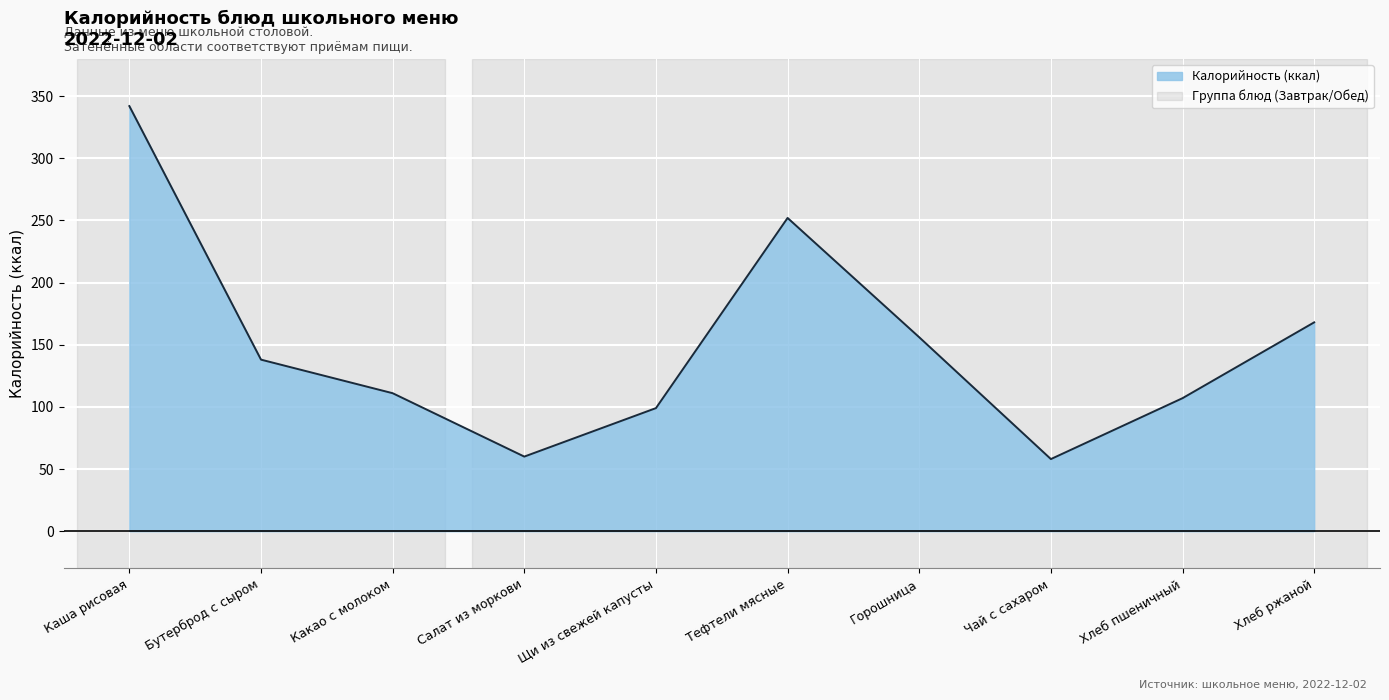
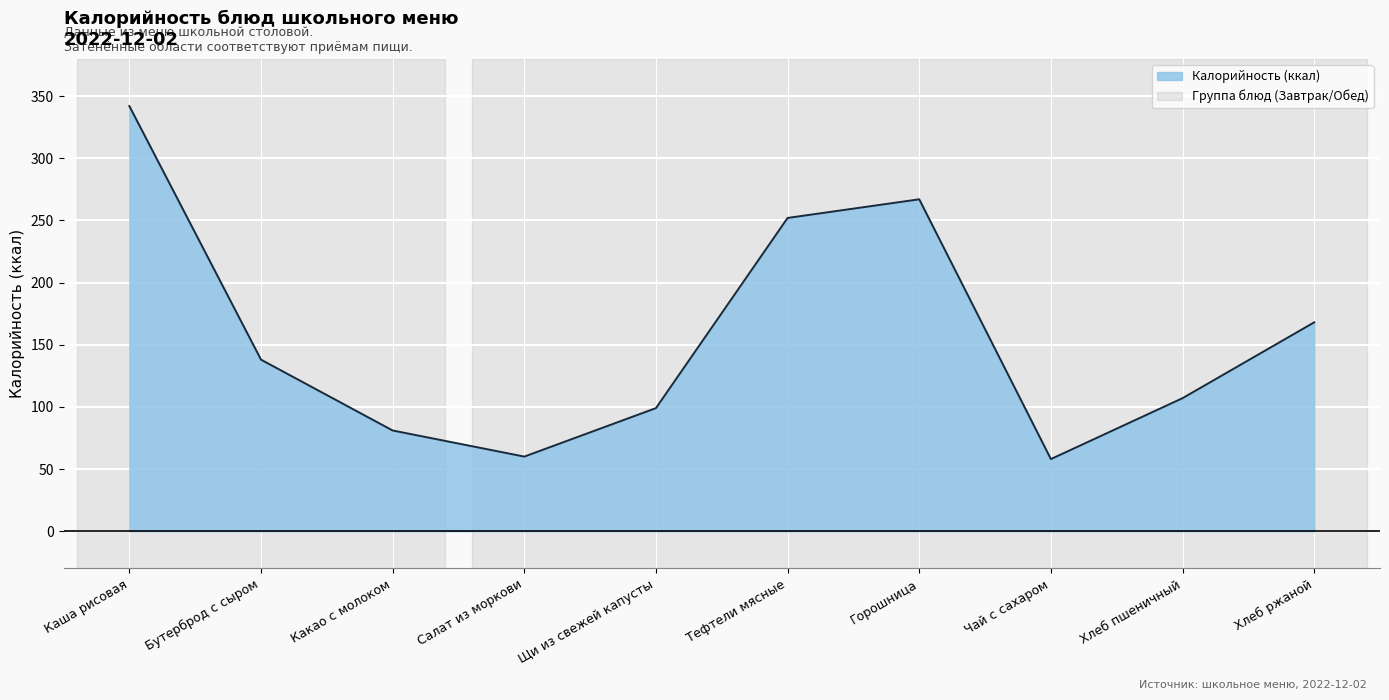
Какао с молоком: 111 -> 81
Горошница: 156 -> 267
